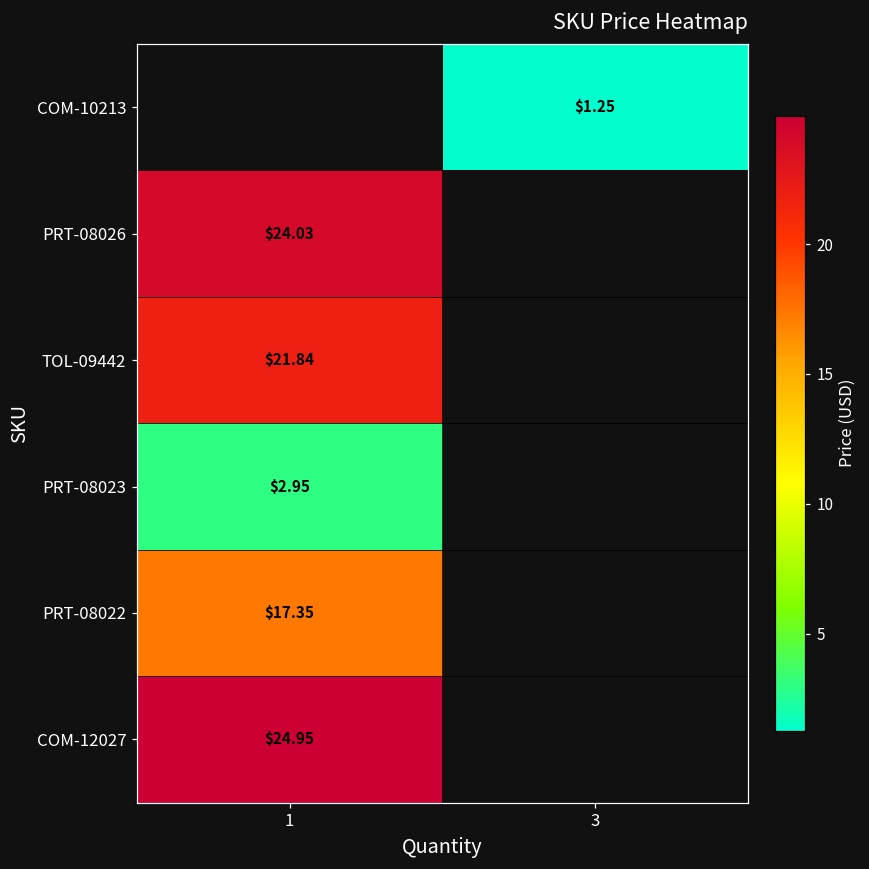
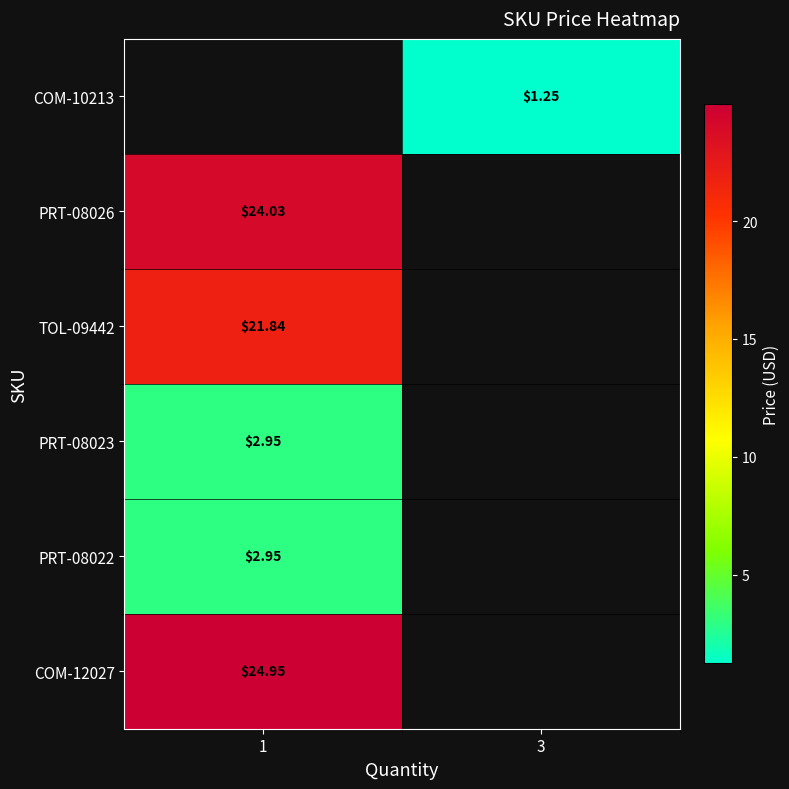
PRT-08022, 1: $17.35 -> $2.95
